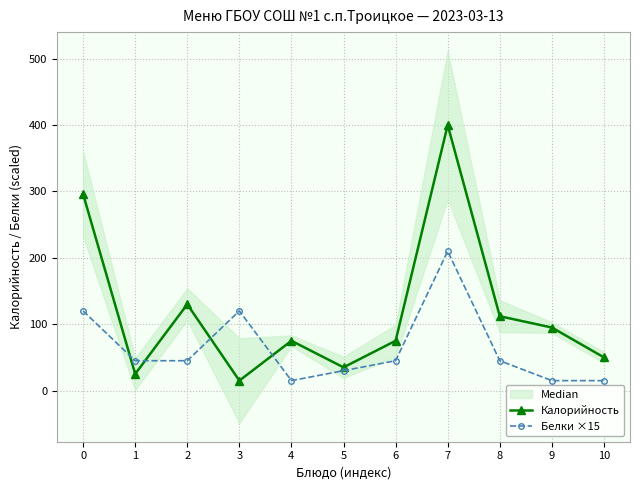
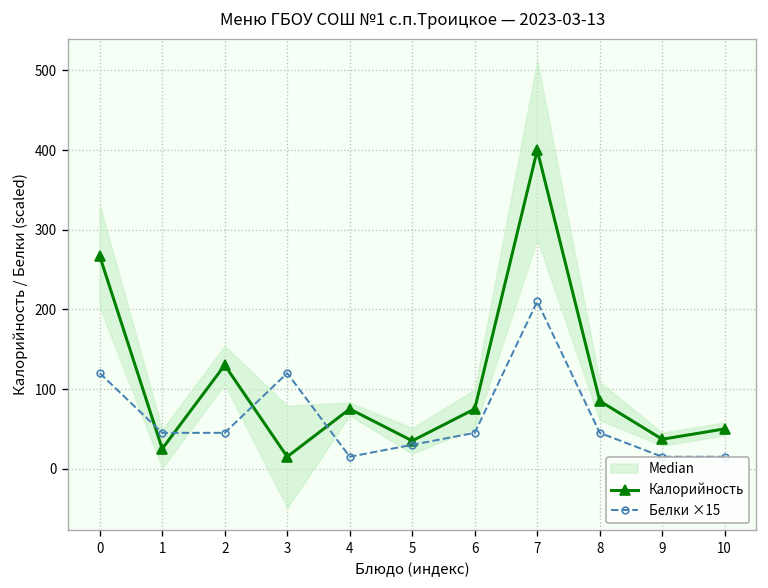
Калорийность, 0: 300 -> 270
Калорийность, 8: 110 -> 90
Калорийность, 9: 100 -> 40
